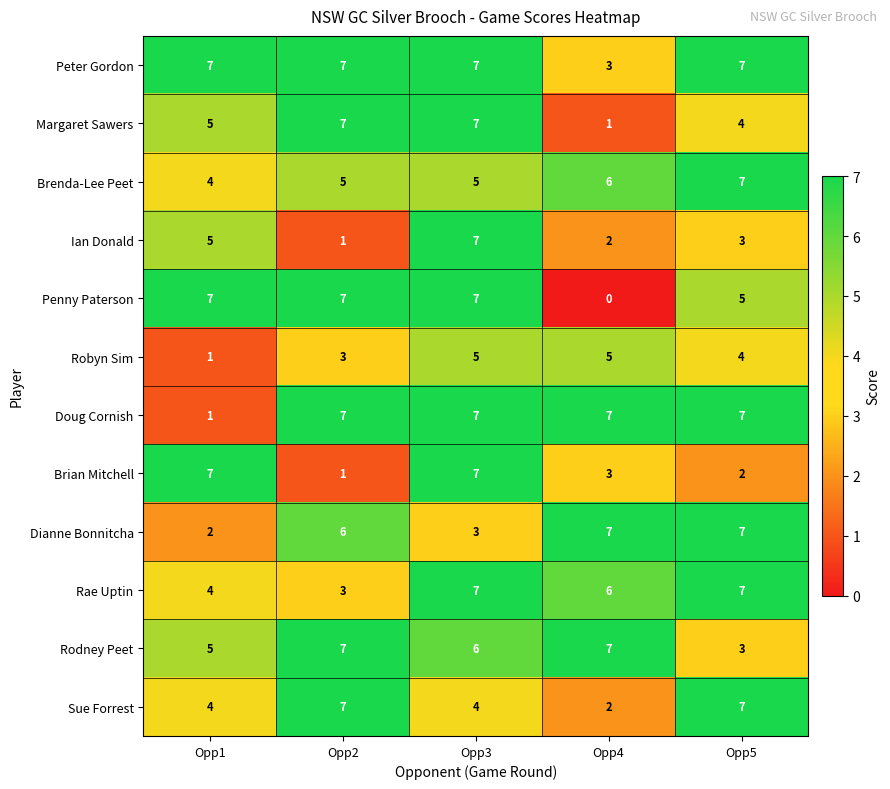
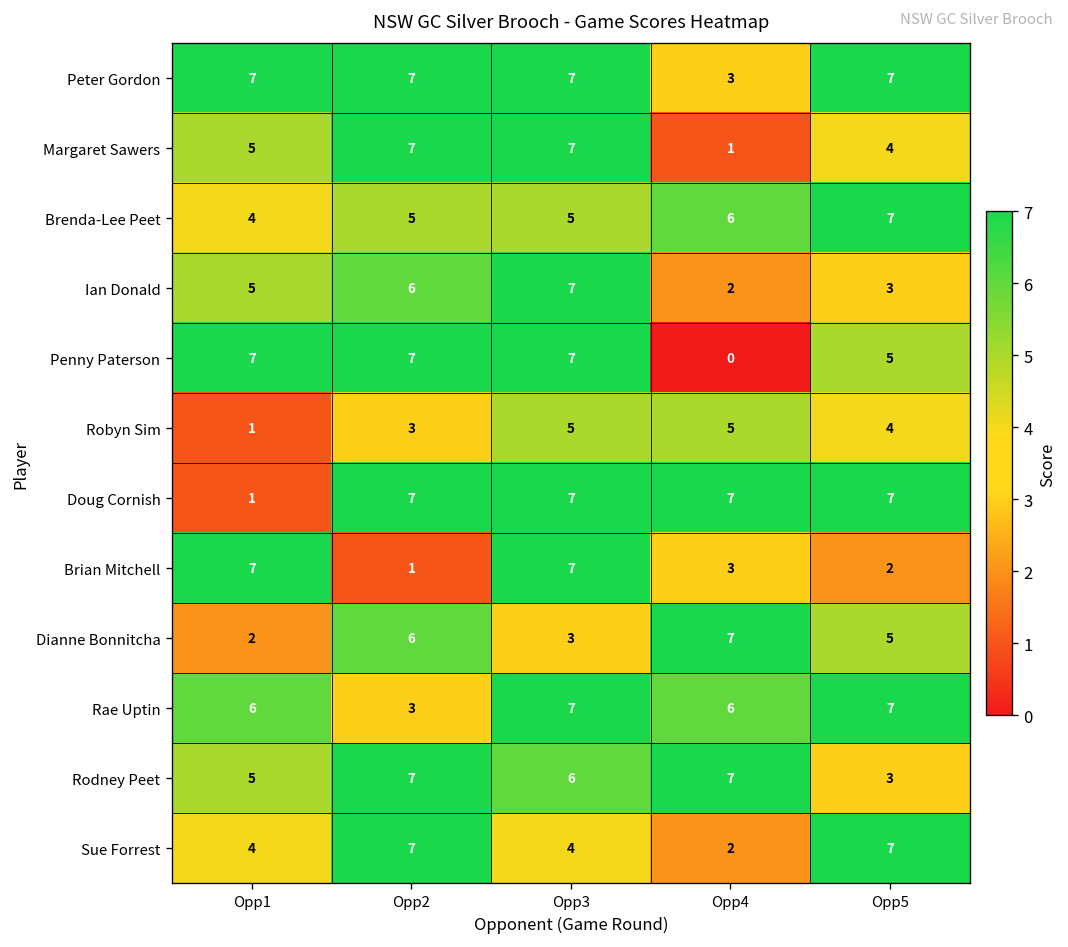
Ian Donald, Opp2: 1 -> 6
Dianne Bonnitcha, Opp5: 7 -> 5
Rae Uptin, Opp1: 4 -> 6
